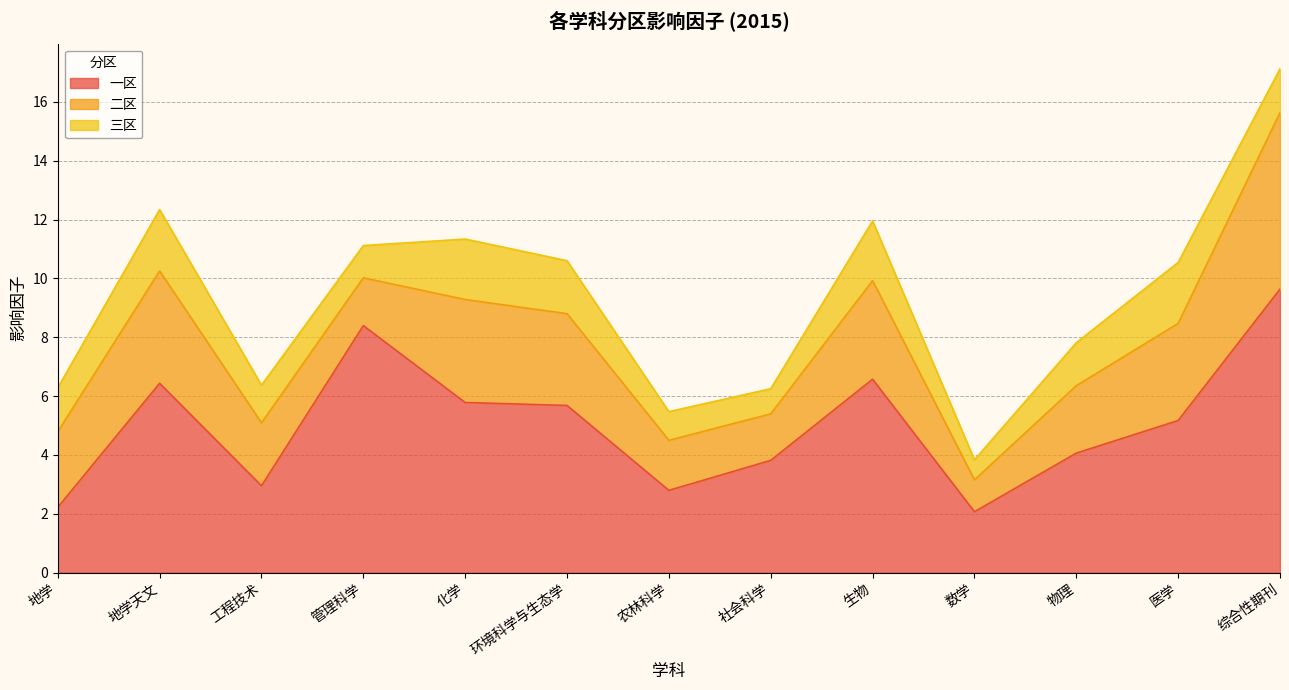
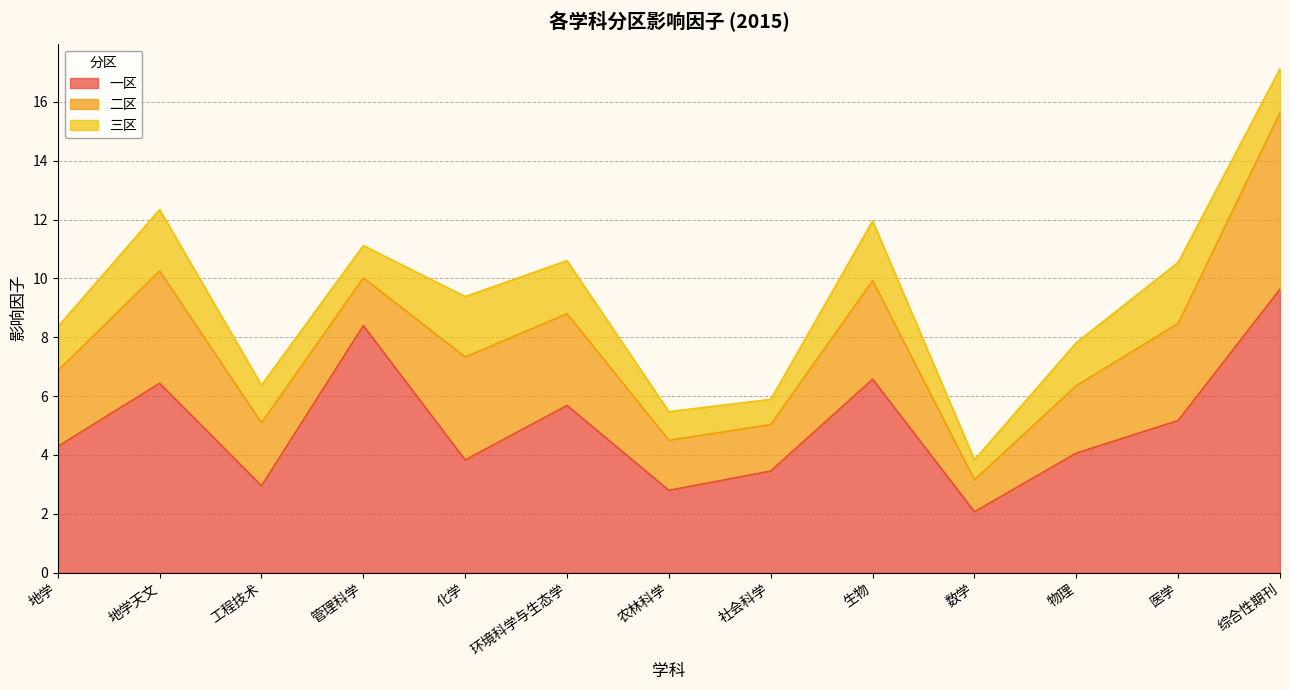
一区, 地学: 2.2 -> 4.3
一区, 化学: 5.8 -> 3.8
一区, 社会科学: 3.8 -> 3.5
